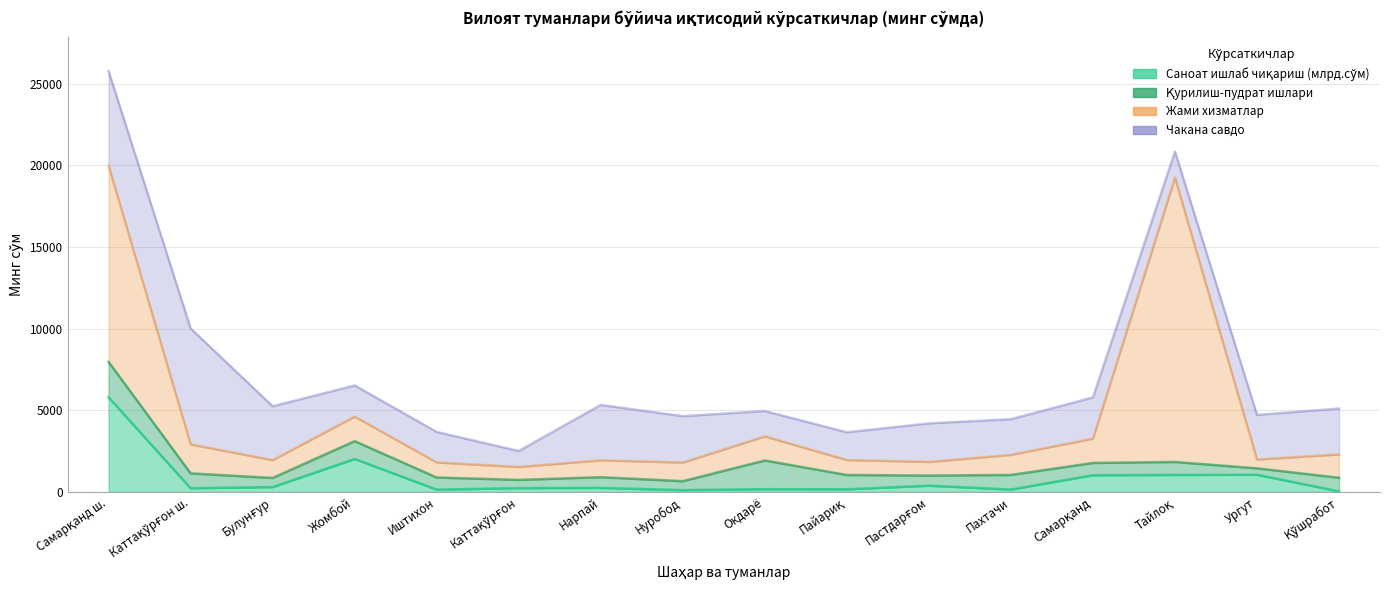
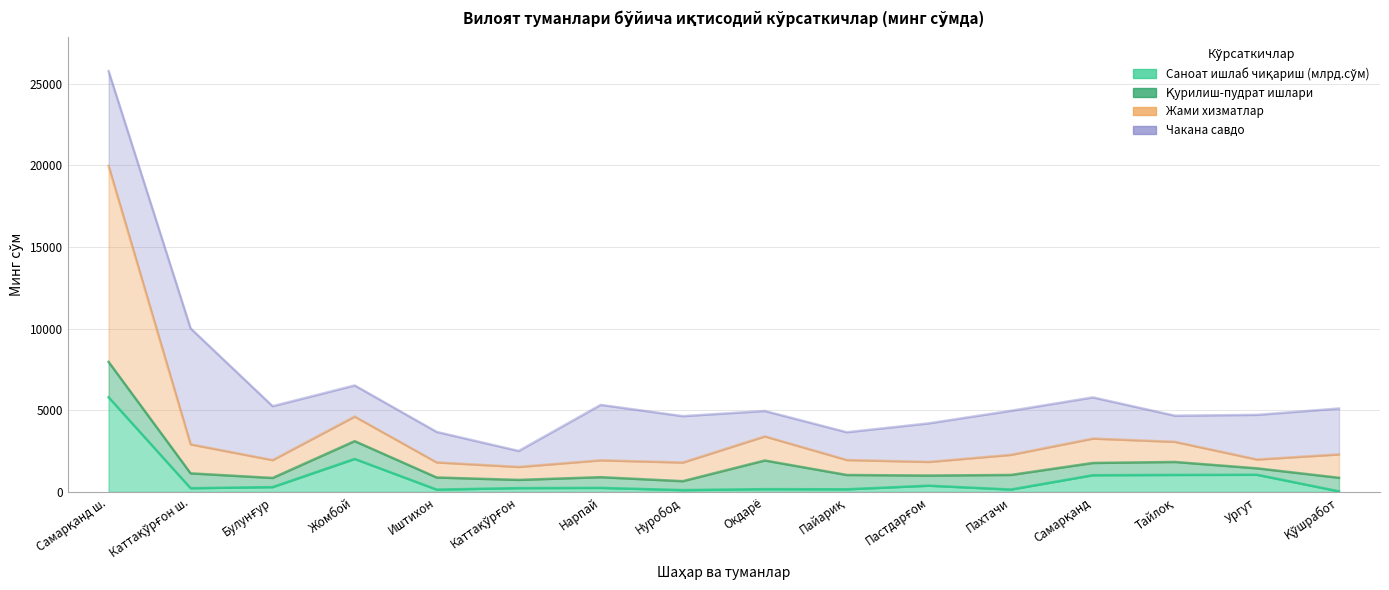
Чакана савдо, Пахтачи: 2200 -> 2700
Жами хизматлар, Тайлоқ: 17400 -> 1200
